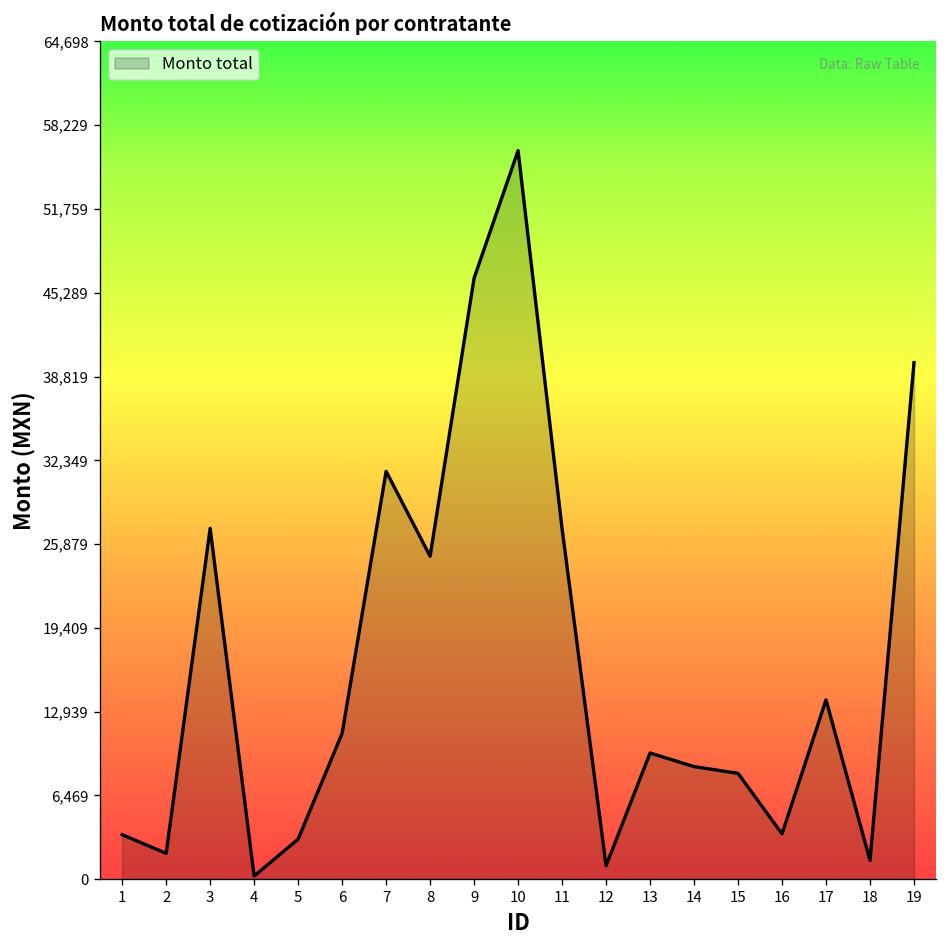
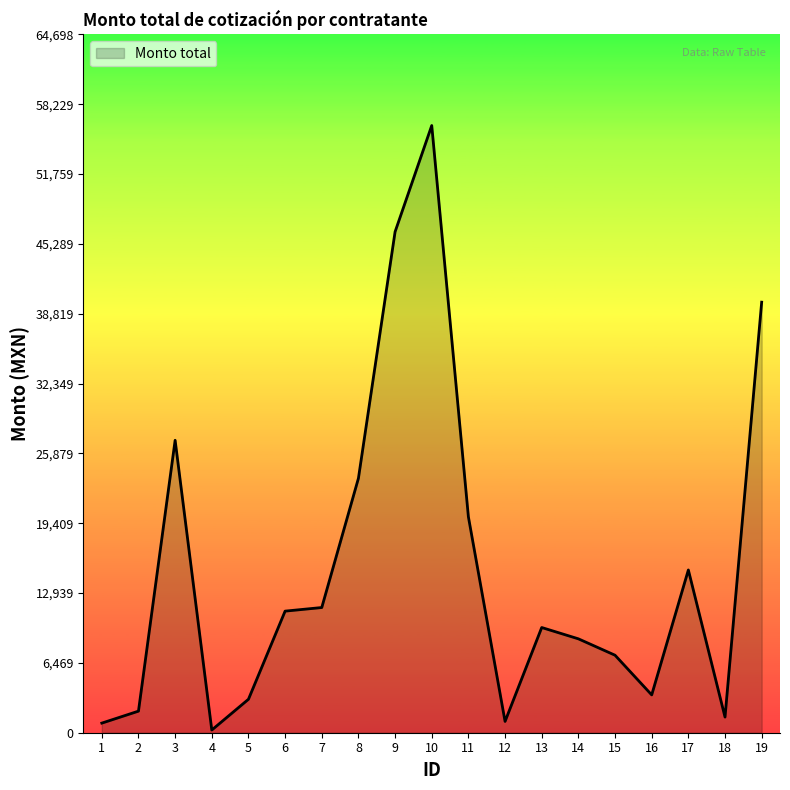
1: 3,400 -> 900
7: 31,500 -> 11,600
8: 24,900 -> 23,600
11: 27,100 -> 20,000
15: 8,200 -> 7,200
17: 13,900 -> 15,100
